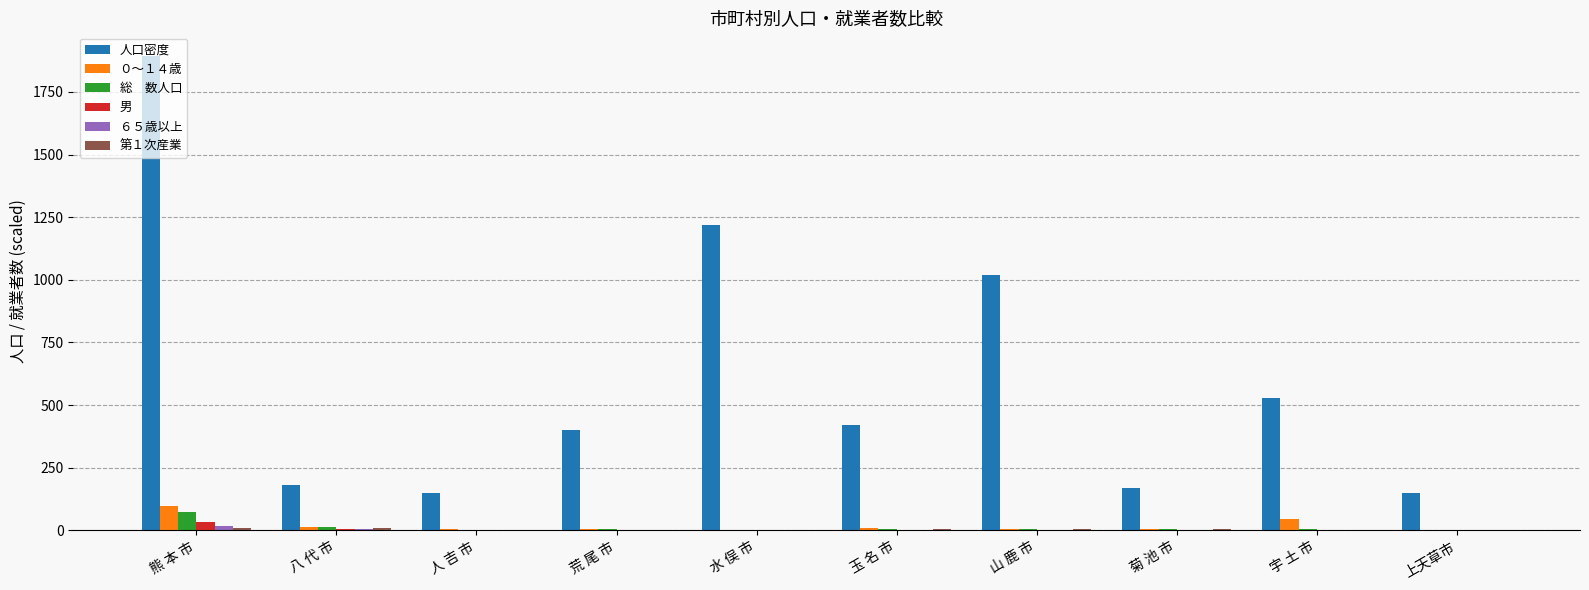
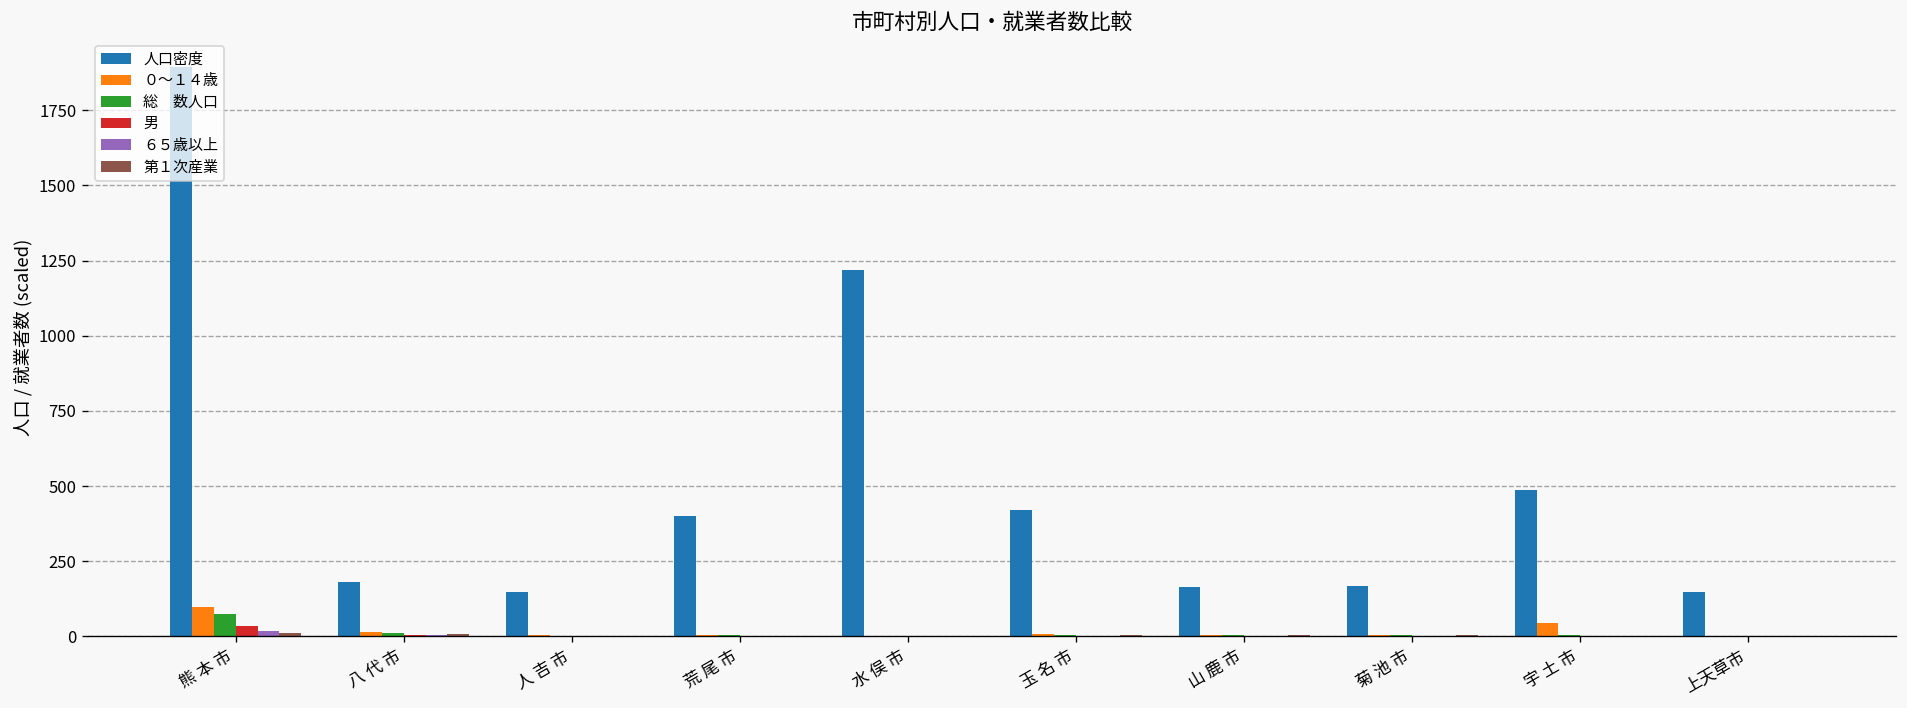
人口密度, 山 鹿 市: 1020 -> 160
人口密度, 宇 土 市: 530 -> 490
